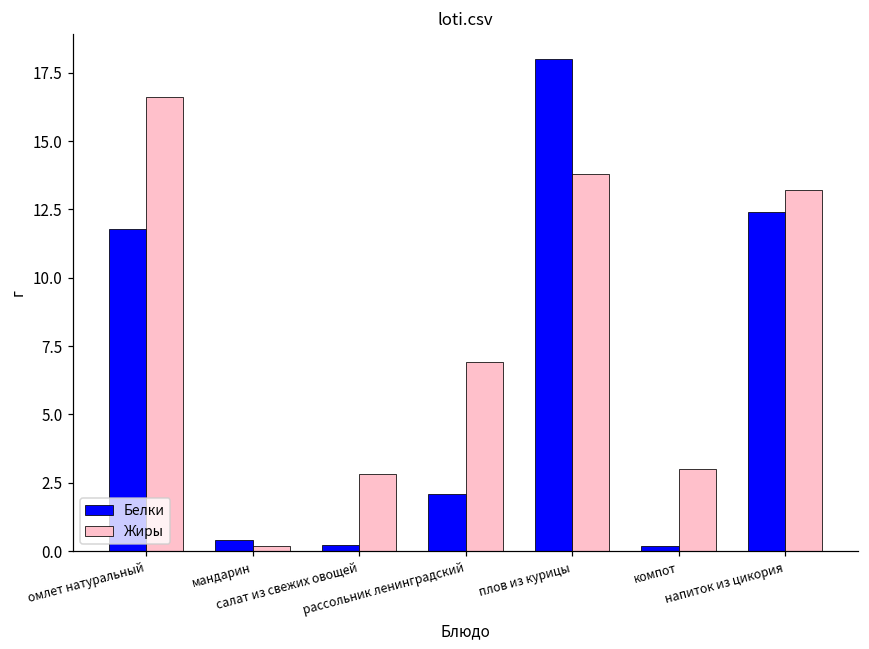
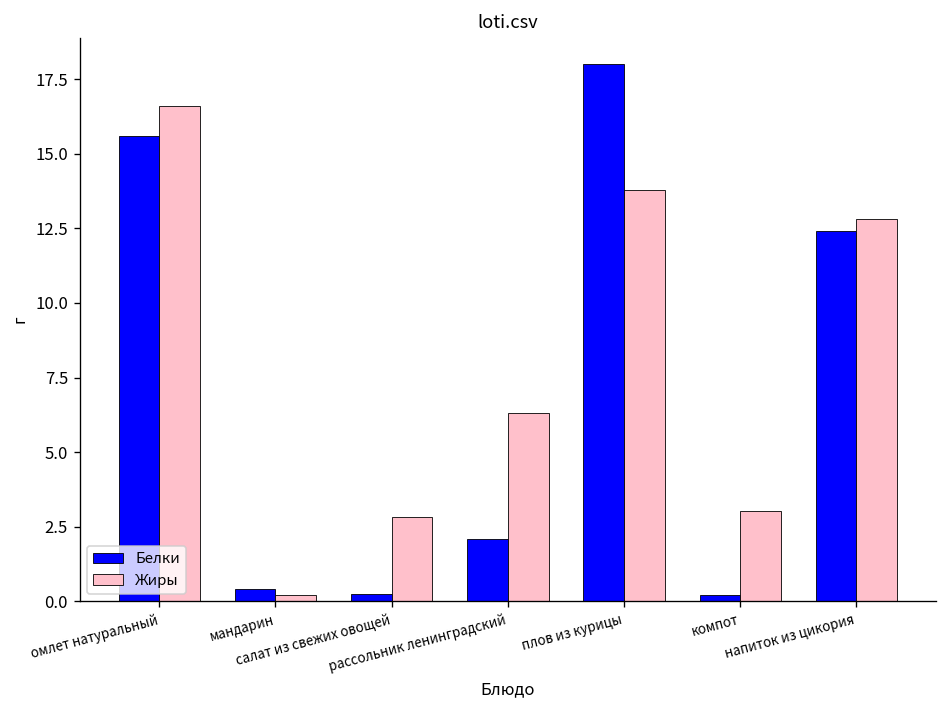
Белки, омлет натуральный: 11.8 -> 15.6
Жиры, рассольник ленинградский: 6.9 -> 6.3
Жиры, напиток из цикория: 13.2 -> 12.8
